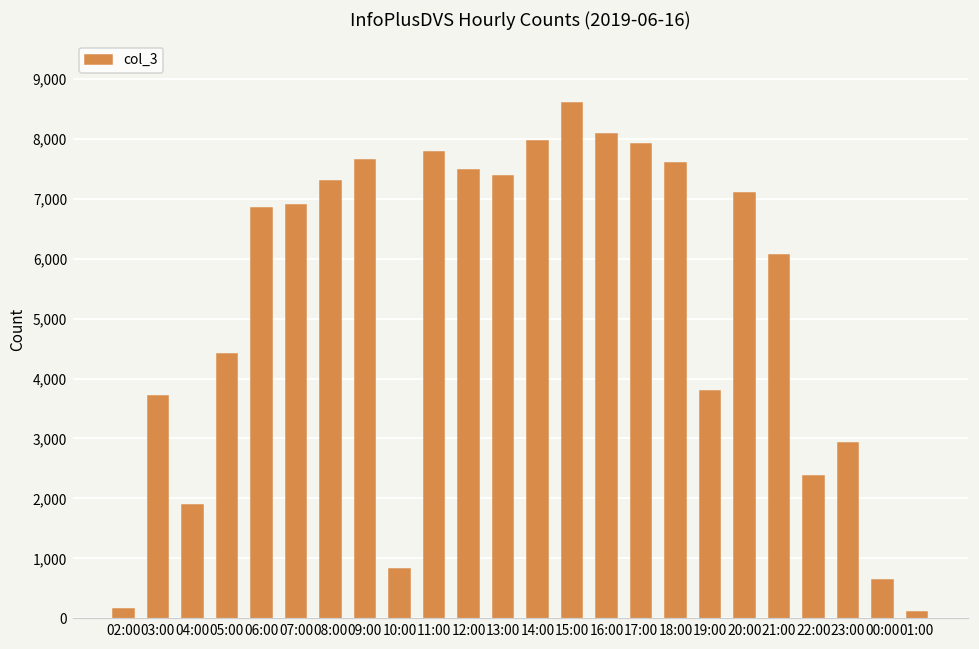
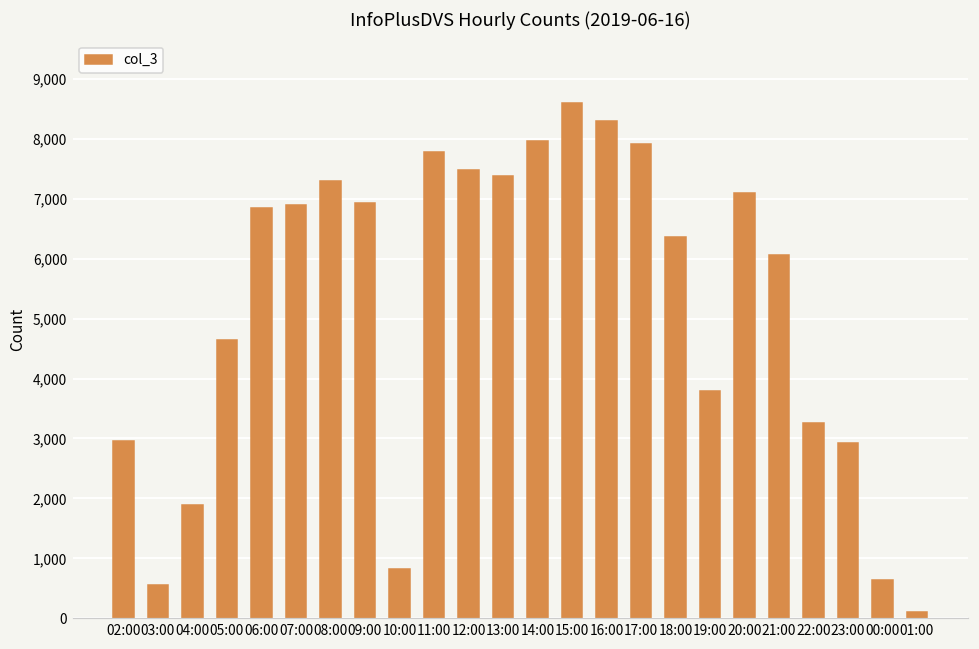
02:00: 100 -> 3,000
03:00: 3,700 -> 600
05:00: 4,400 -> 4,600
09:00: 7,600 -> 6,900
16:00: 8,100 -> 8,300
18:00: 7,600 -> 6,400
22:00: 2,400 -> 3,300
